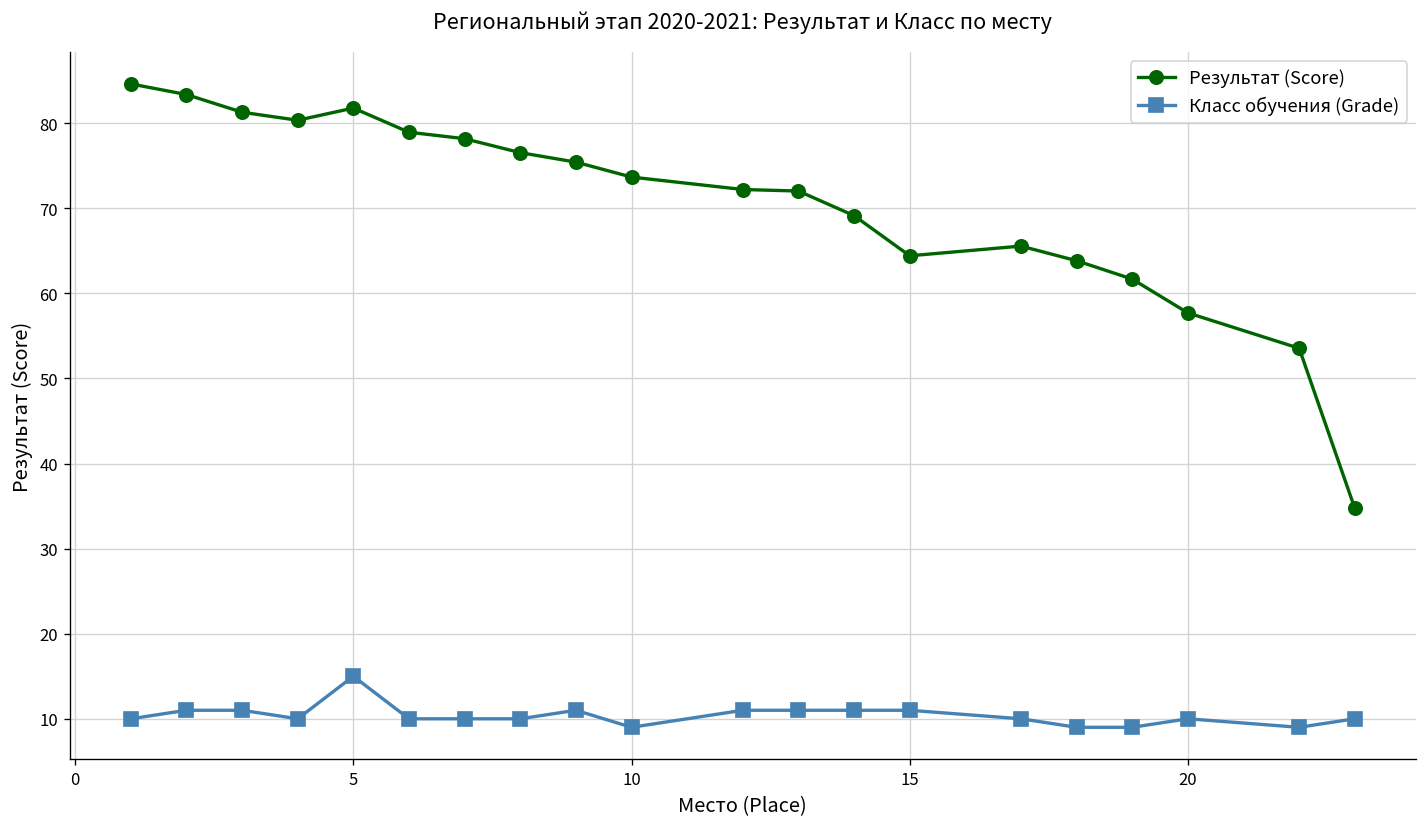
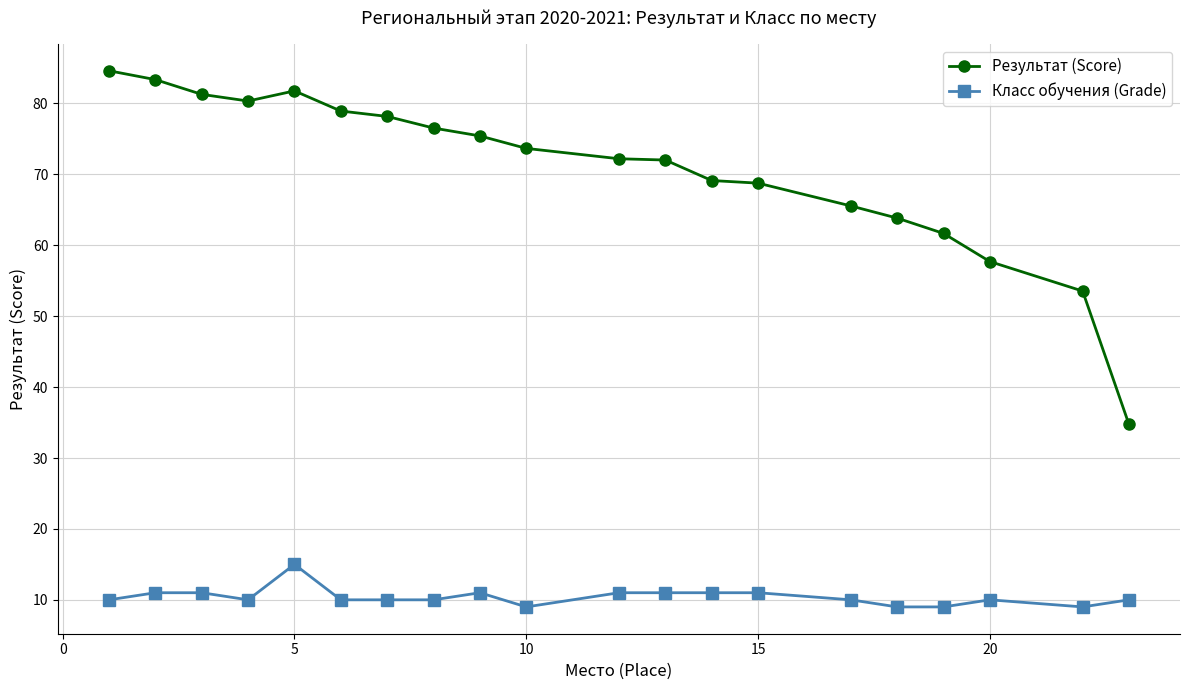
Результат (Score), 15: 64 -> 69
